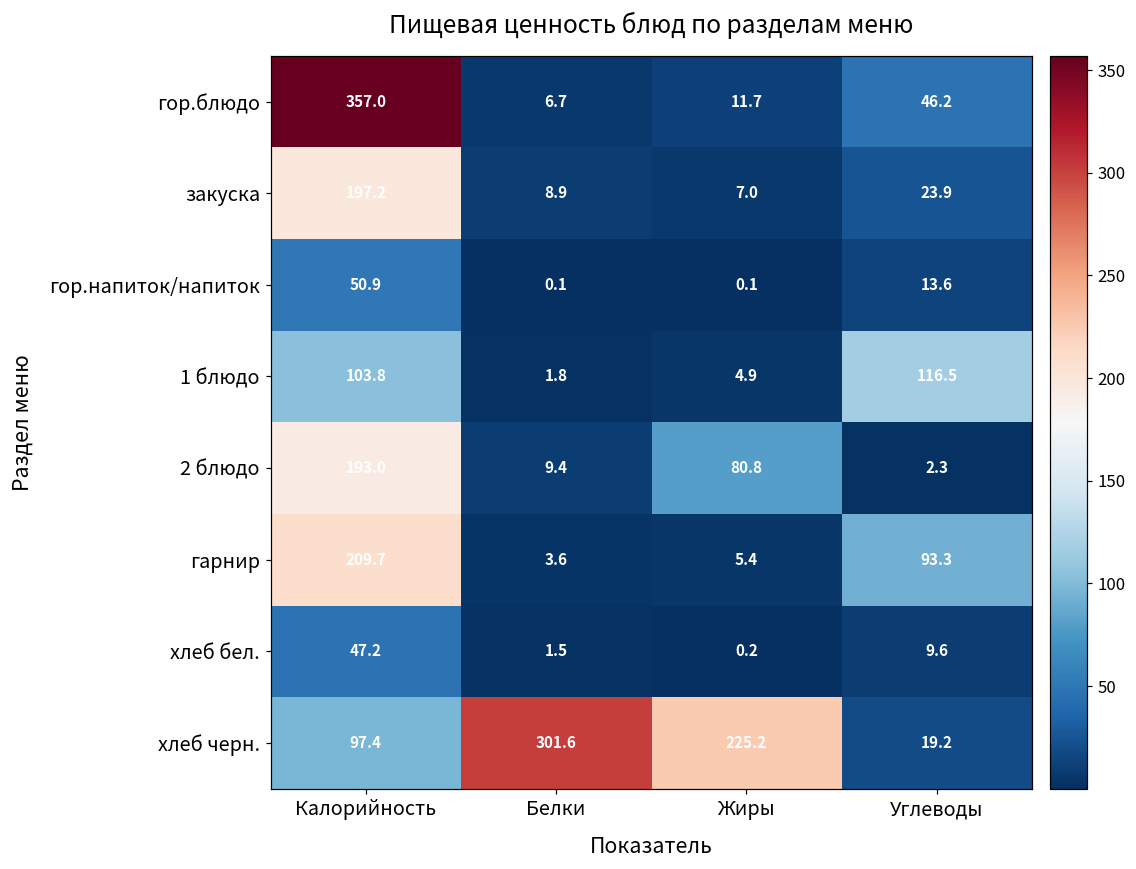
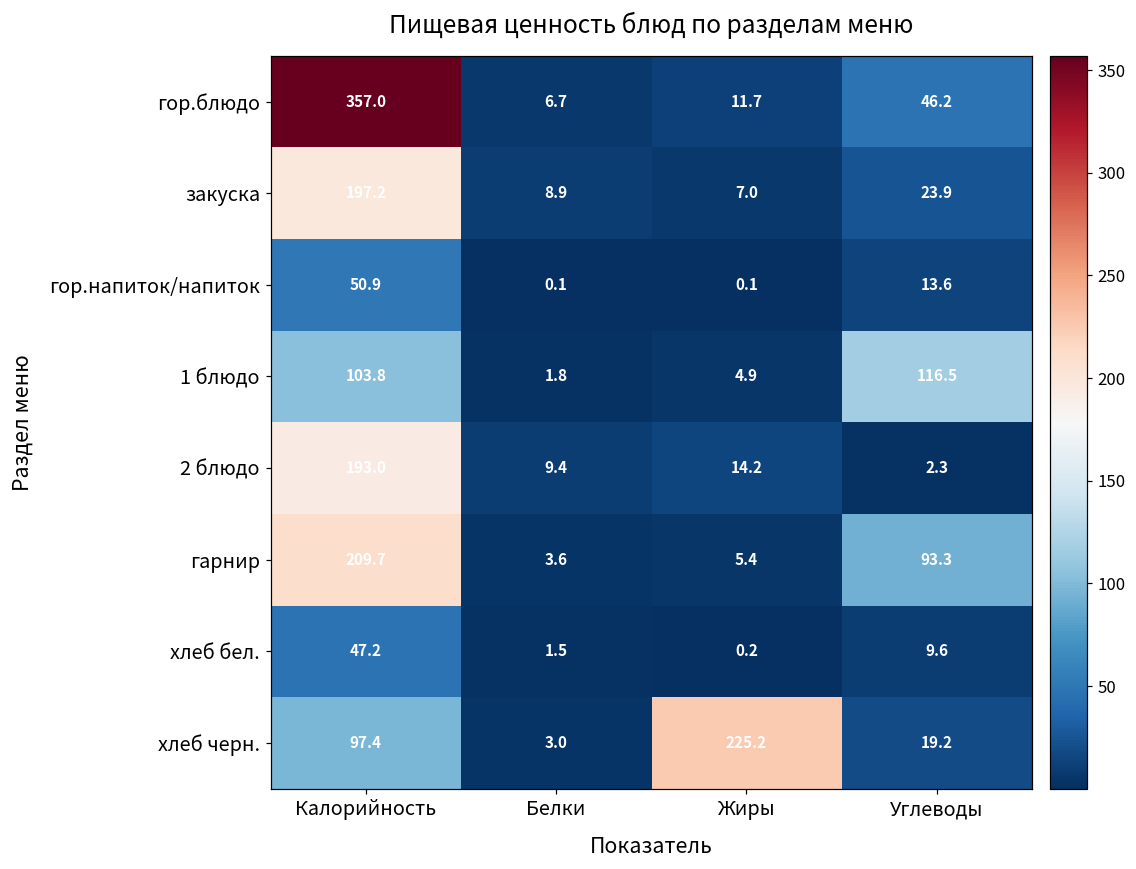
2 блюдо, Жиры: 80.8 -> 14.2
хлеб черн., Белки: 301.6 -> 3.0
